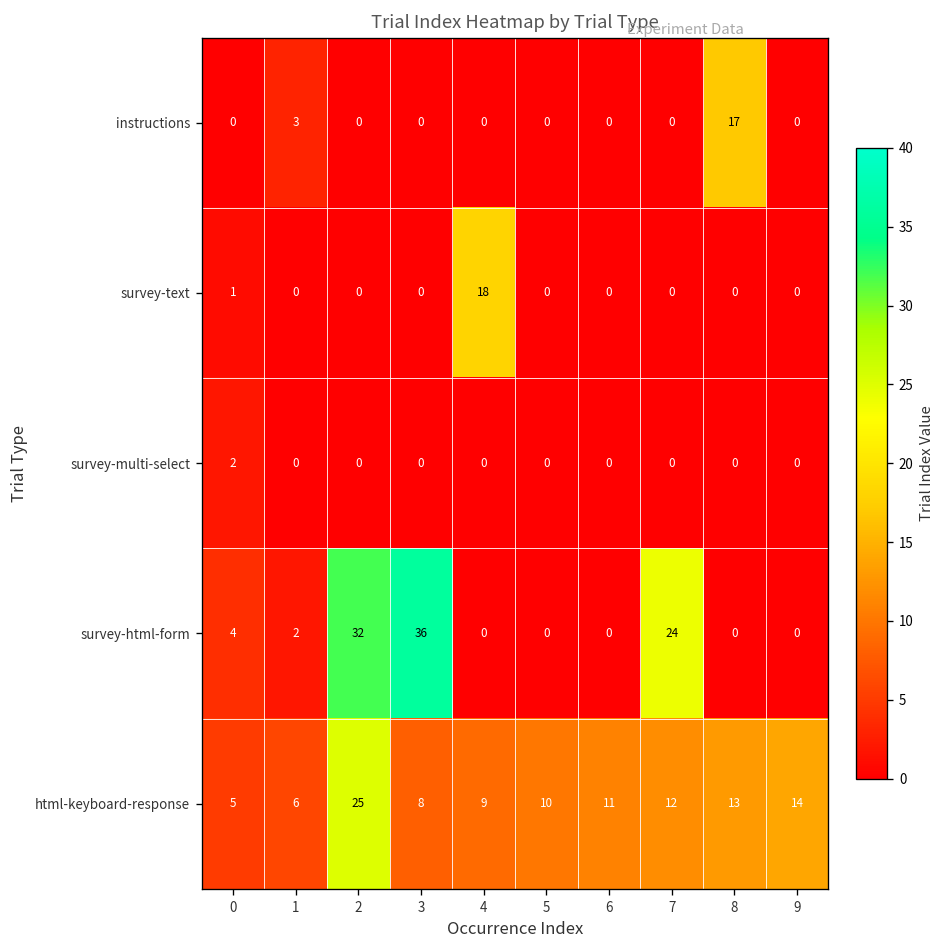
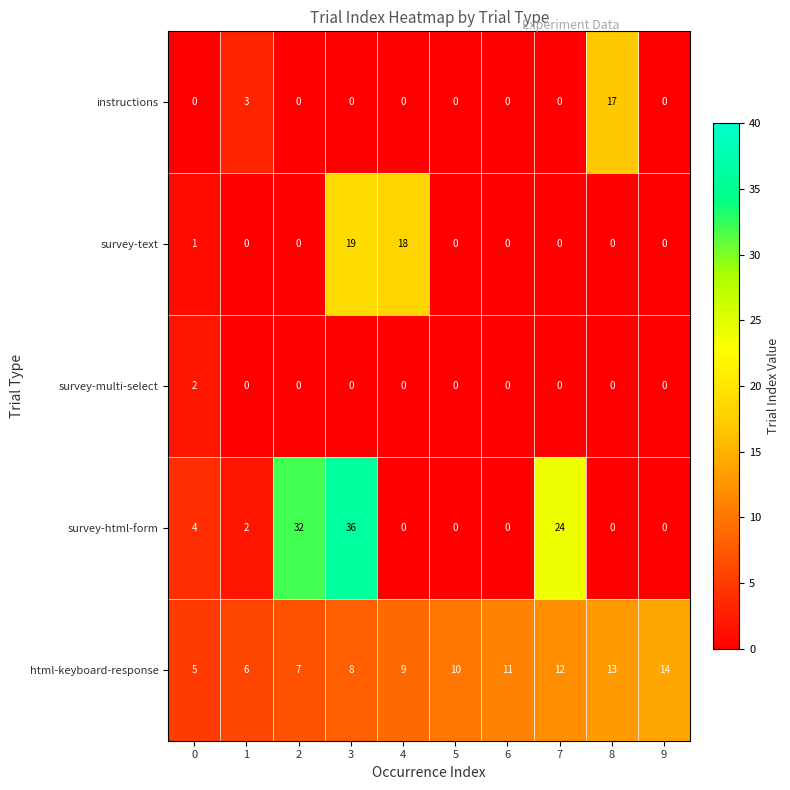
survey-text, 3: 0 -> 19
html-keyboard-response, 2: 25 -> 7
